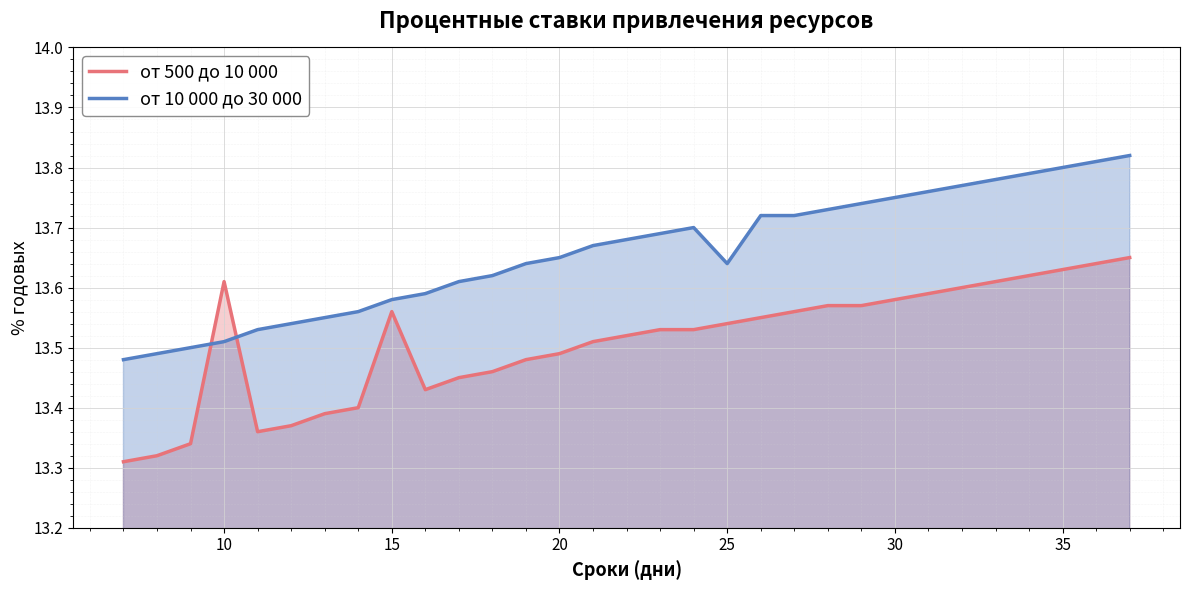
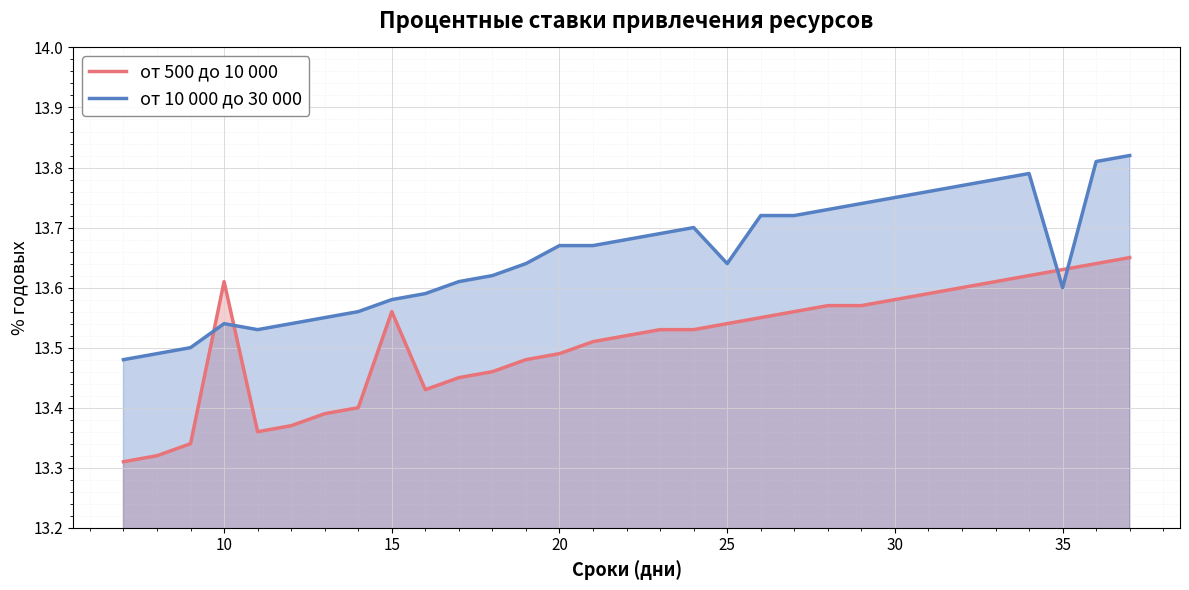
от 10 000 до 30 000, 10: 13.51 -> 13.54
от 10 000 до 30 000, 20: 13.65 -> 13.67
от 10 000 до 30 000, 35: 13.8 -> 13.6
